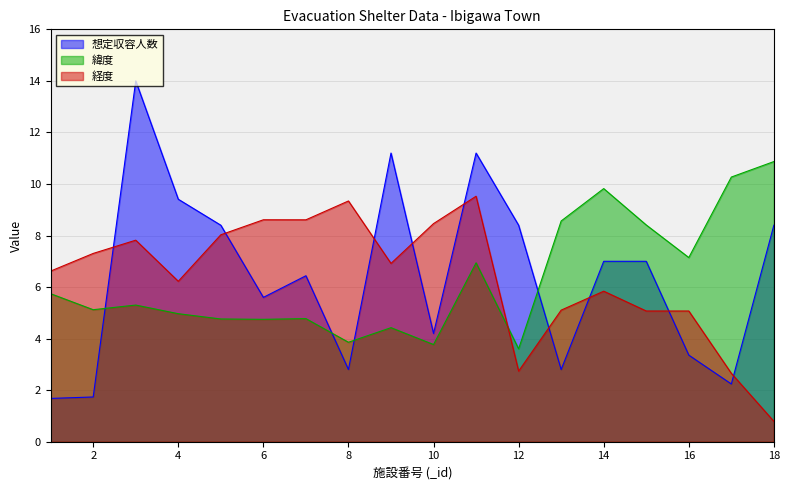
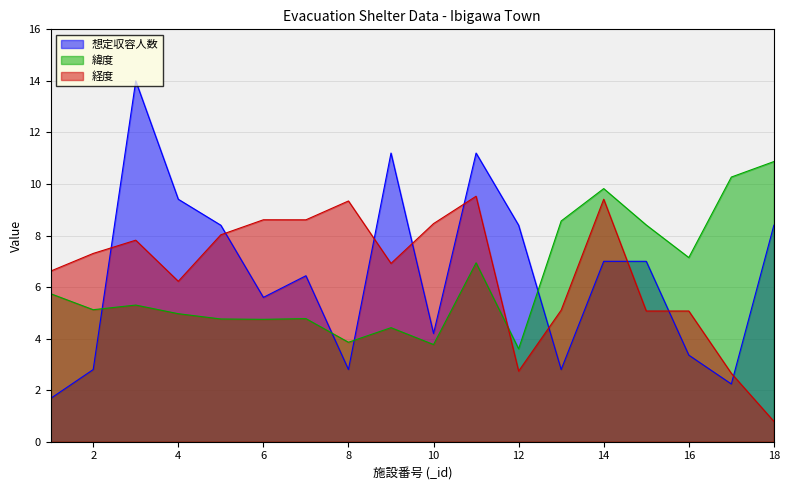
想定収容人数, 2: 1.7 -> 2.8
経度, 14: 5.8 -> 9.4
